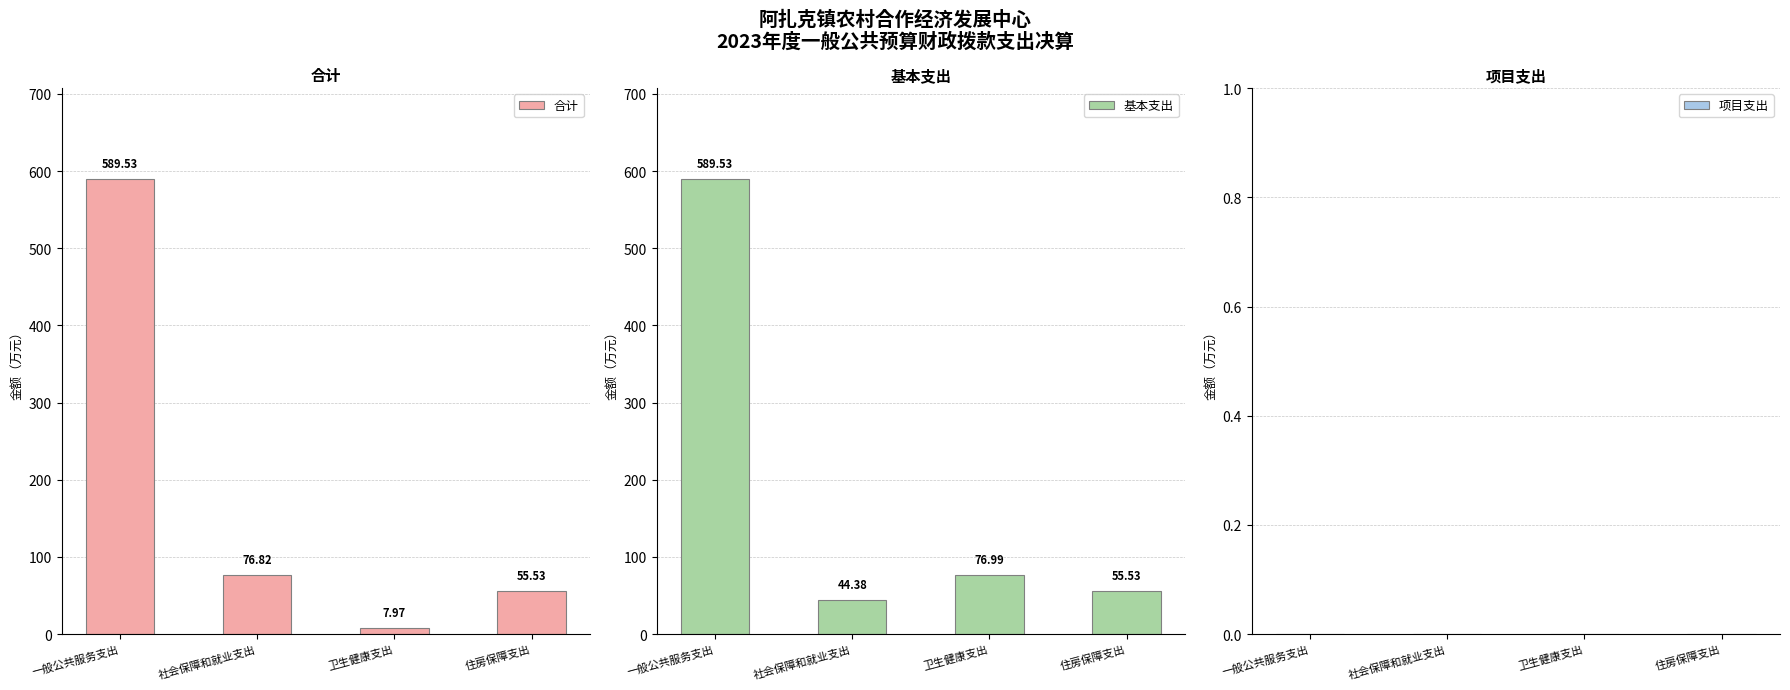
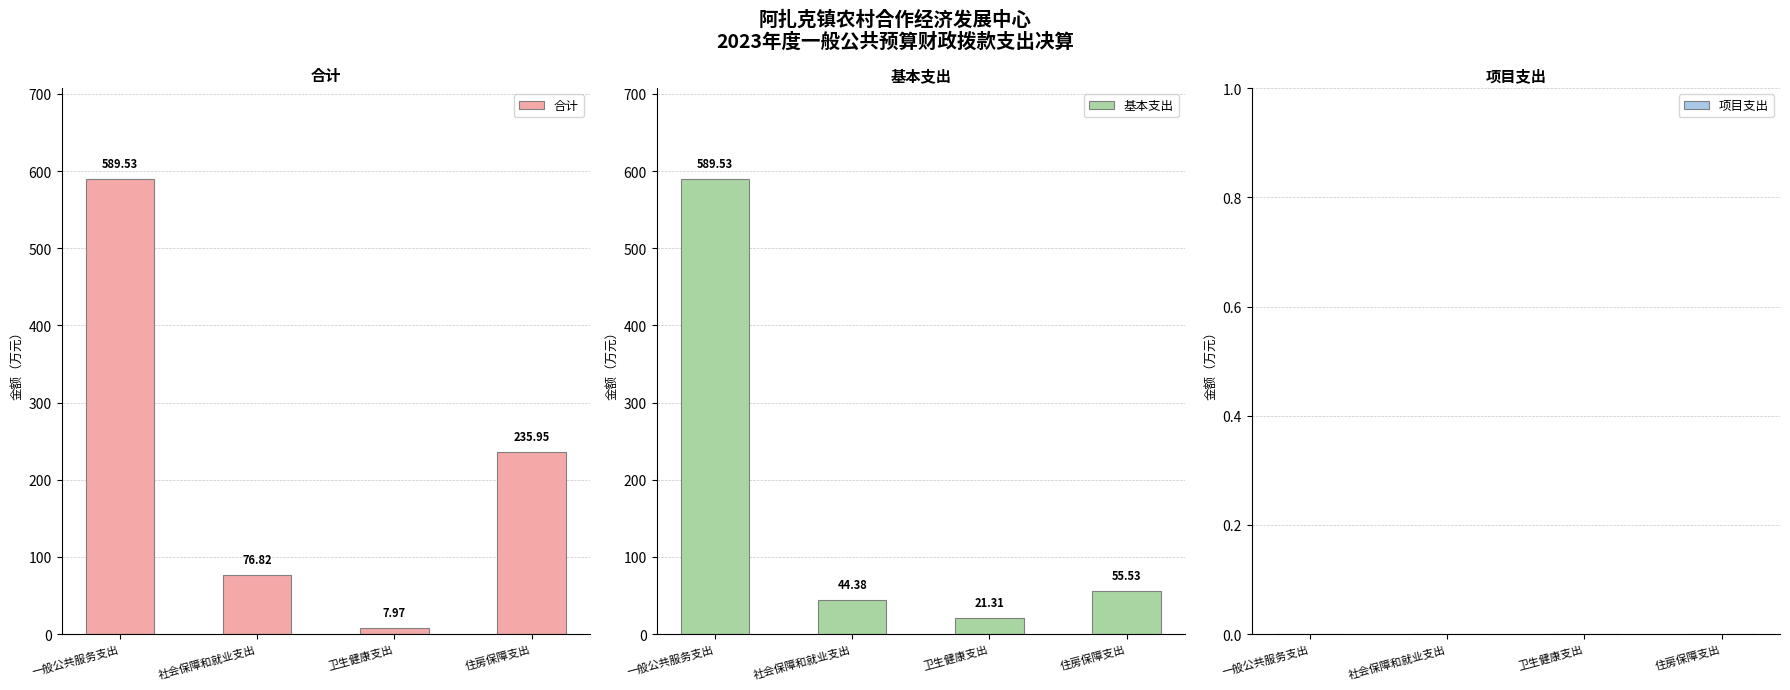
合计, 住房保障支出: 55.53 -> 235.95
基本支出, 卫生健康支出: 76.99 -> 21.31
